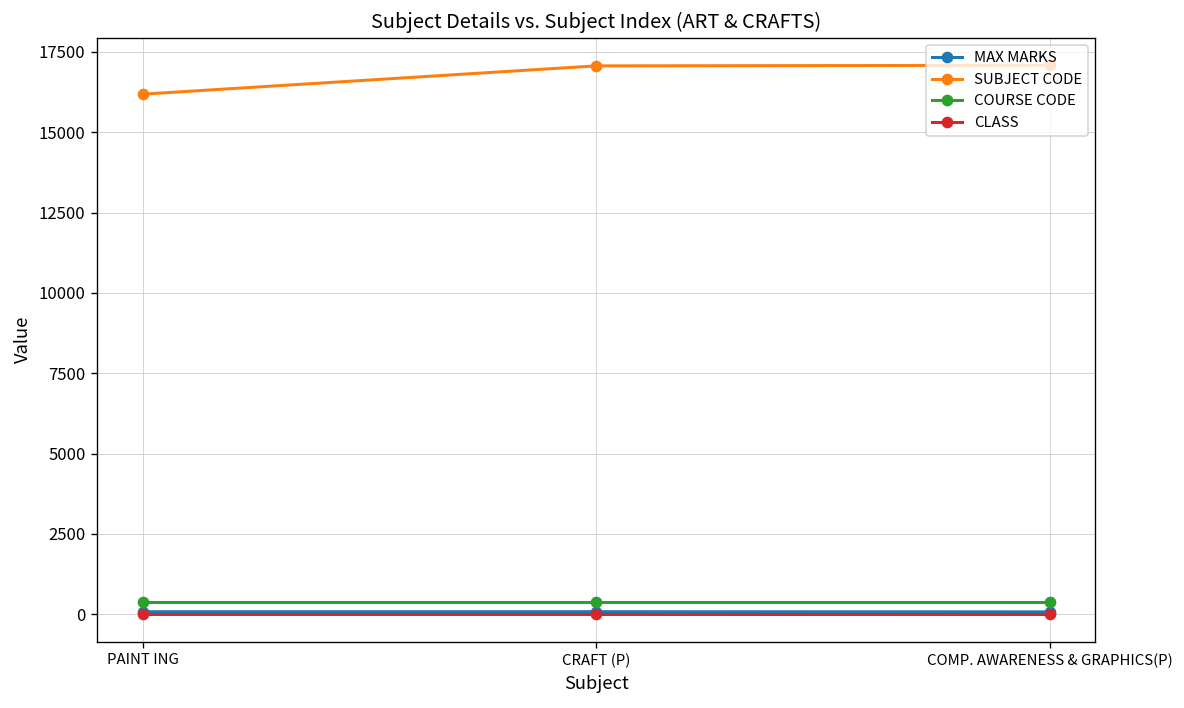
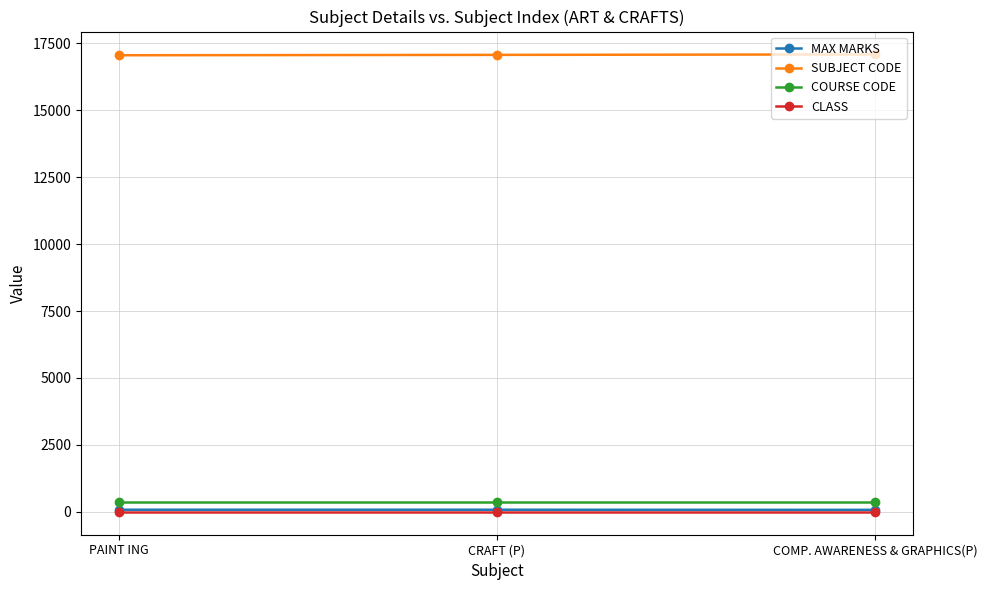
SUBJECT CODE, PAINT ING: 16200 -> 17100
